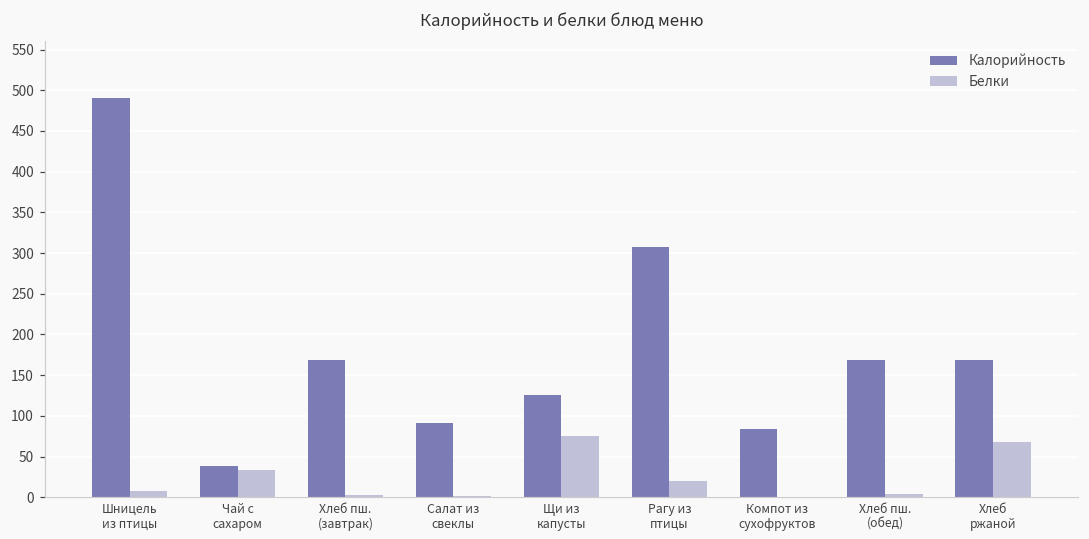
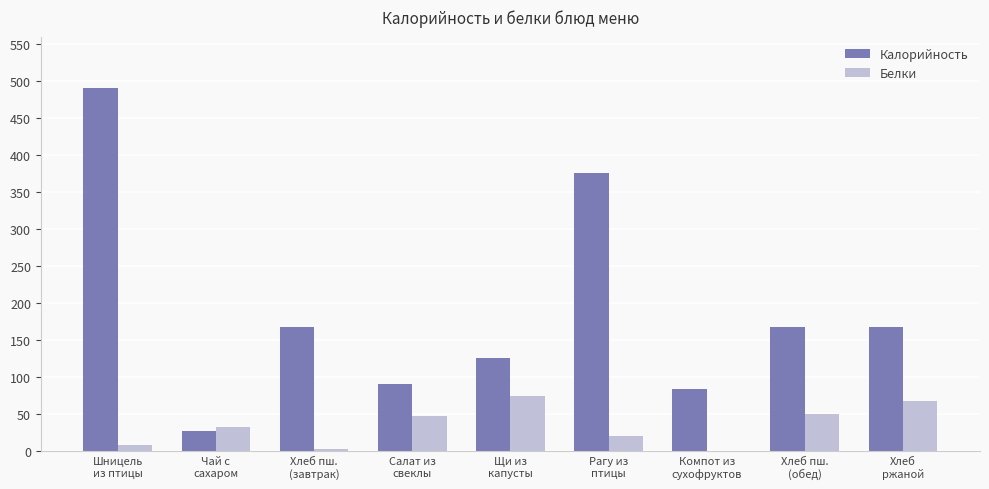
Калорийность, Чай с сахаром: 40 -> 30
Белки, Салат из свеклы: 0 -> 50
Калорийность, Рагу из птицы: 310 -> 380
Белки, Хлеб пш. (обед): 0 -> 50
